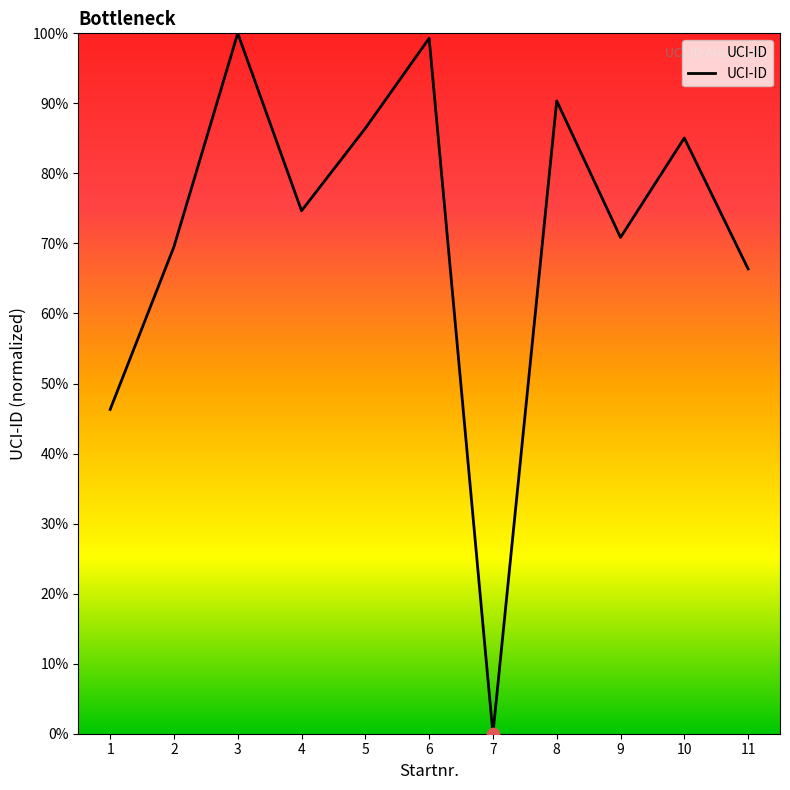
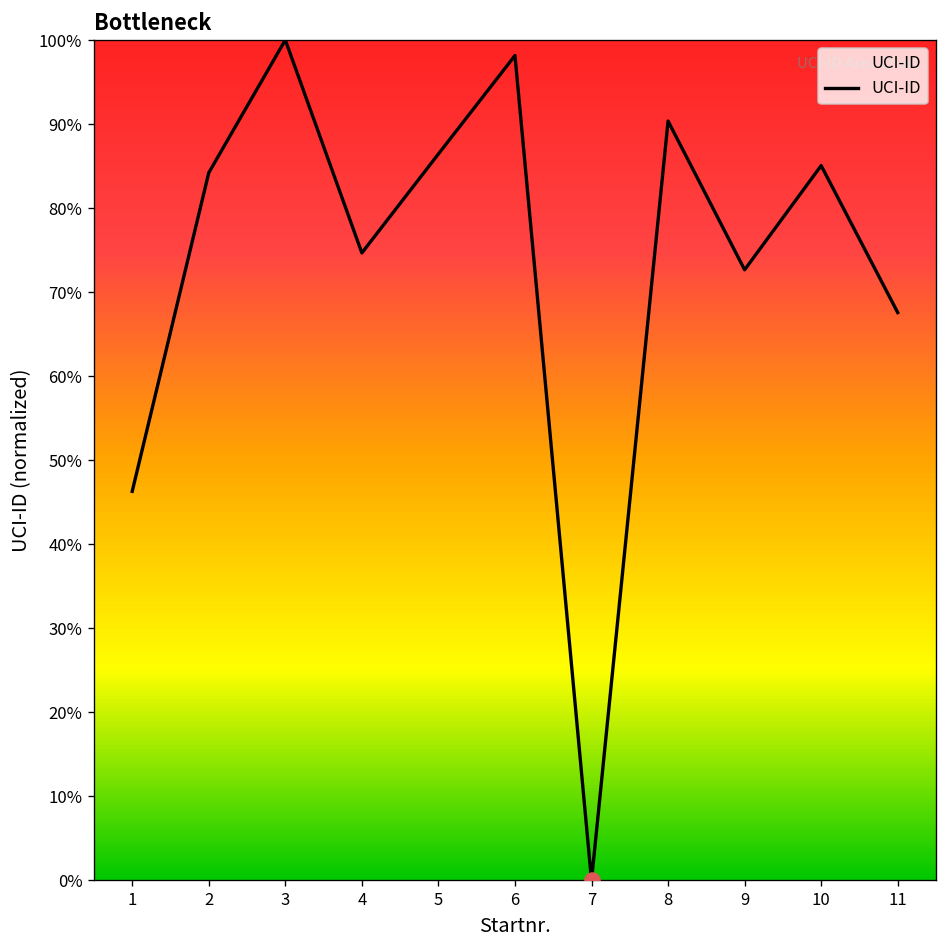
UCI-ID, 2: 70% -> 84%
UCI-ID, 6: 99% -> 98%
UCI-ID, 9: 71% -> 73%
UCI-ID, 11: 66% -> 68%
